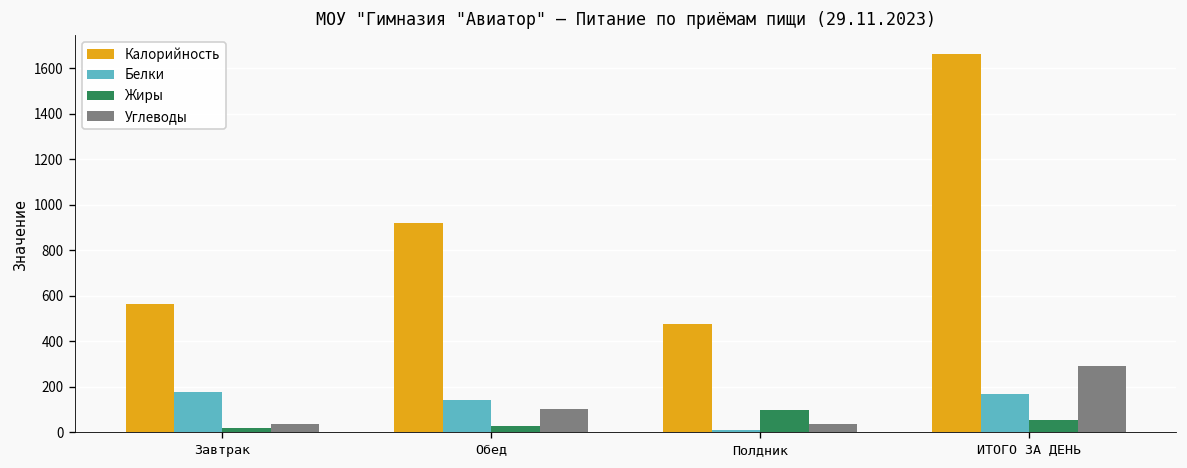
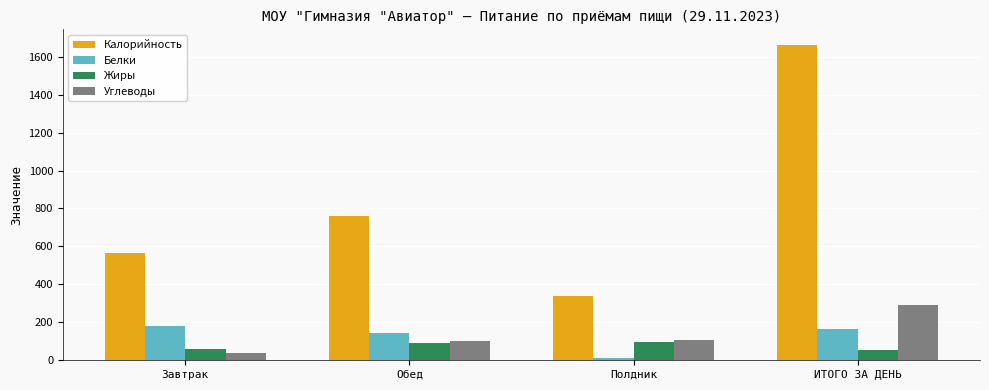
Жиры, Завтрак: 20 -> 60
Калорийность, Обед: 920 -> 760
Жиры, Обед: 30 -> 90
Калорийность, Полдник: 470 -> 340
Углеводы, Полдник: 40 -> 110
